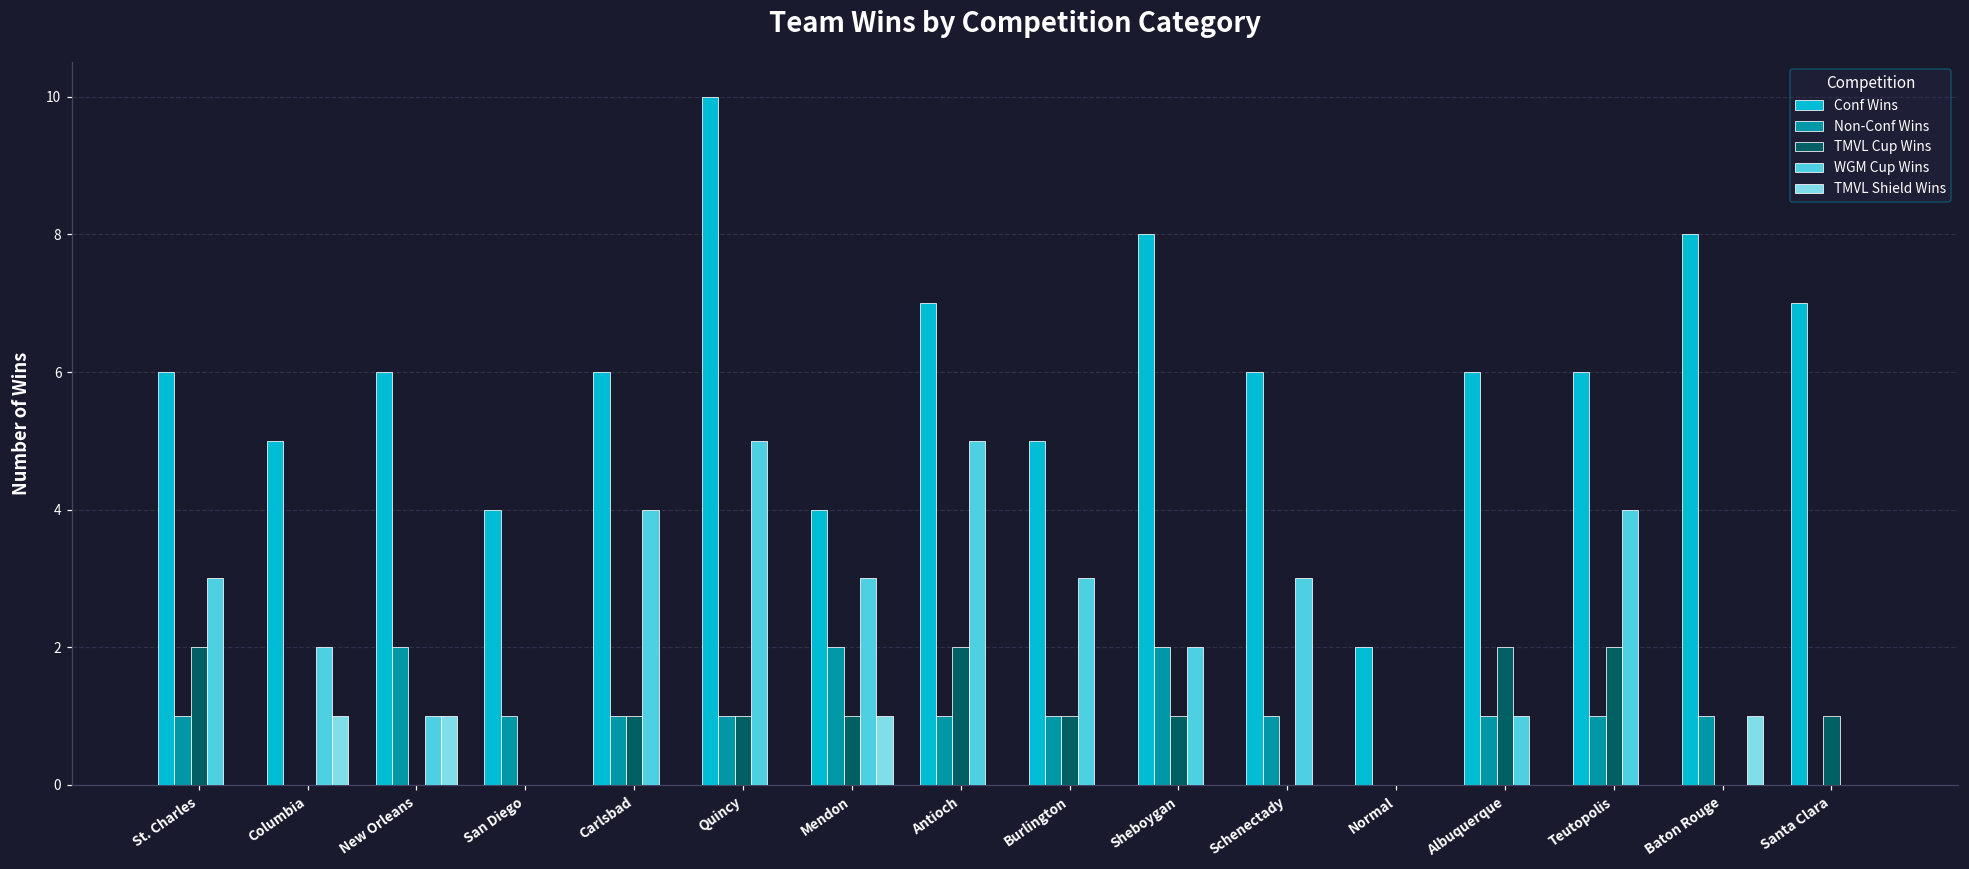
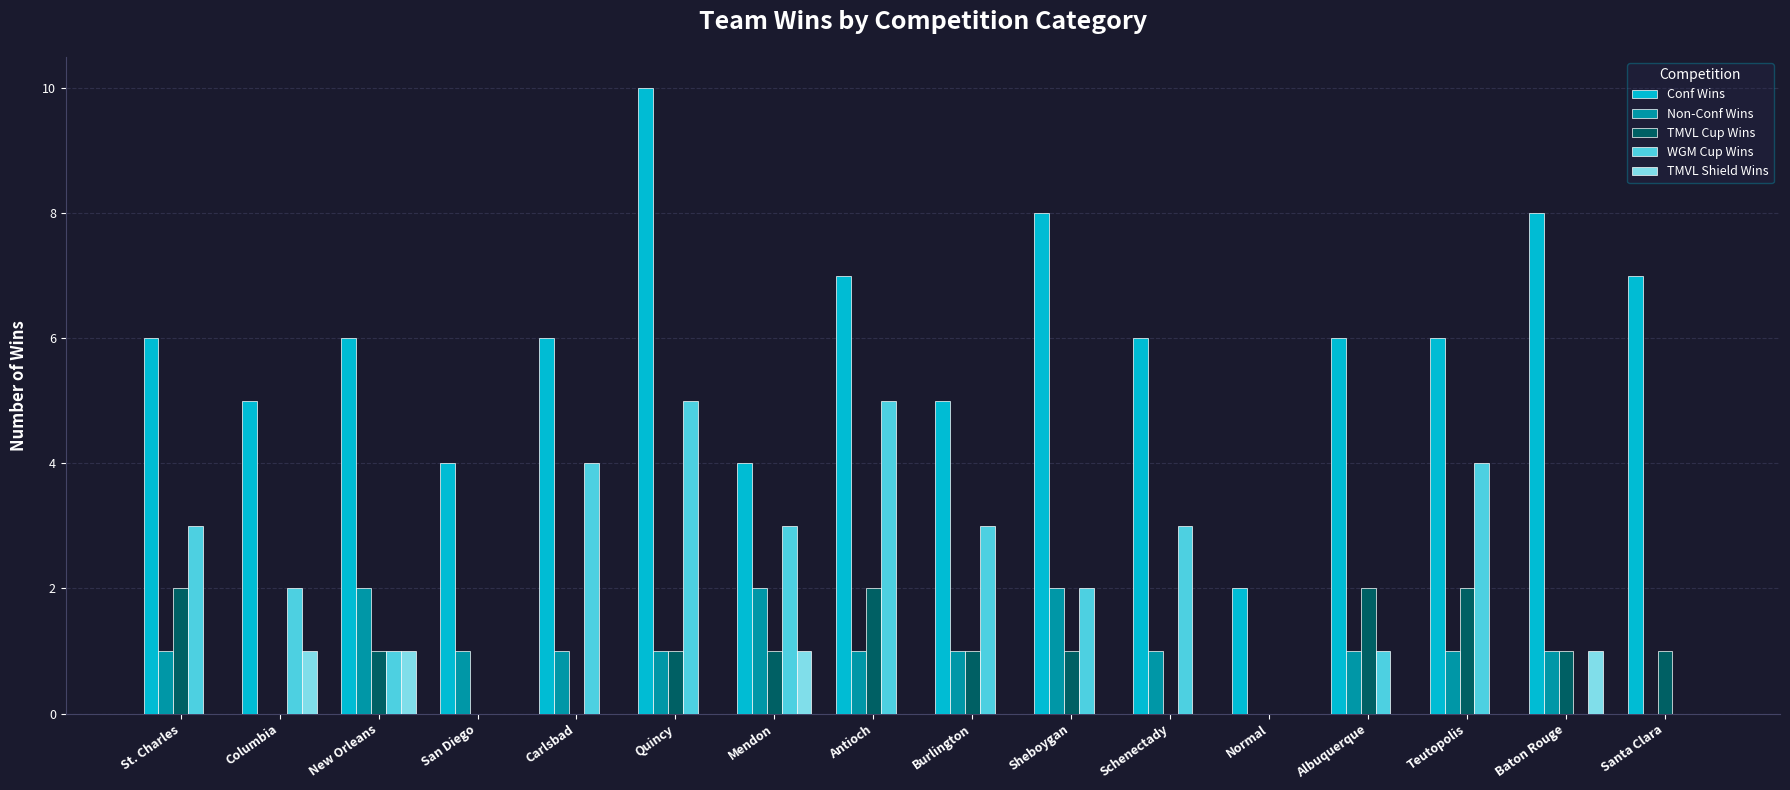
TMVL Cup Wins, New Orleans: 0 -> 1
TMVL Cup Wins, Carlsbad: 1 -> 0
TMVL Cup Wins, Baton Rouge: 0 -> 1
